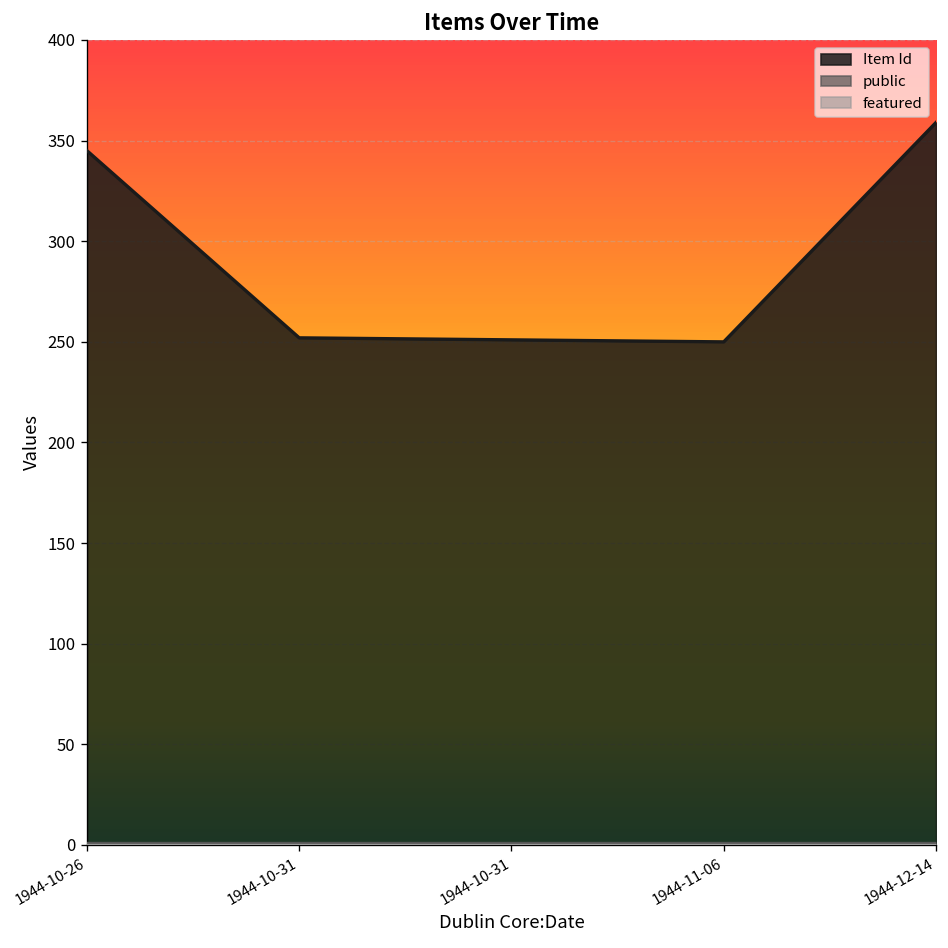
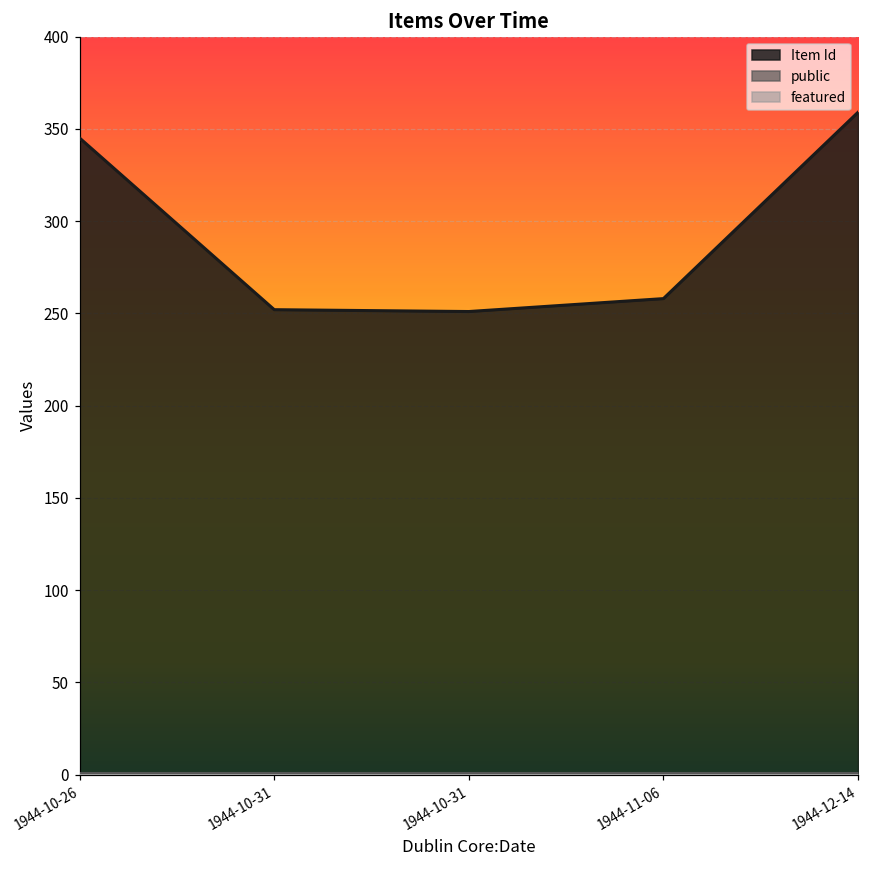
Item Id, 1944-11-06: 250 -> 258
